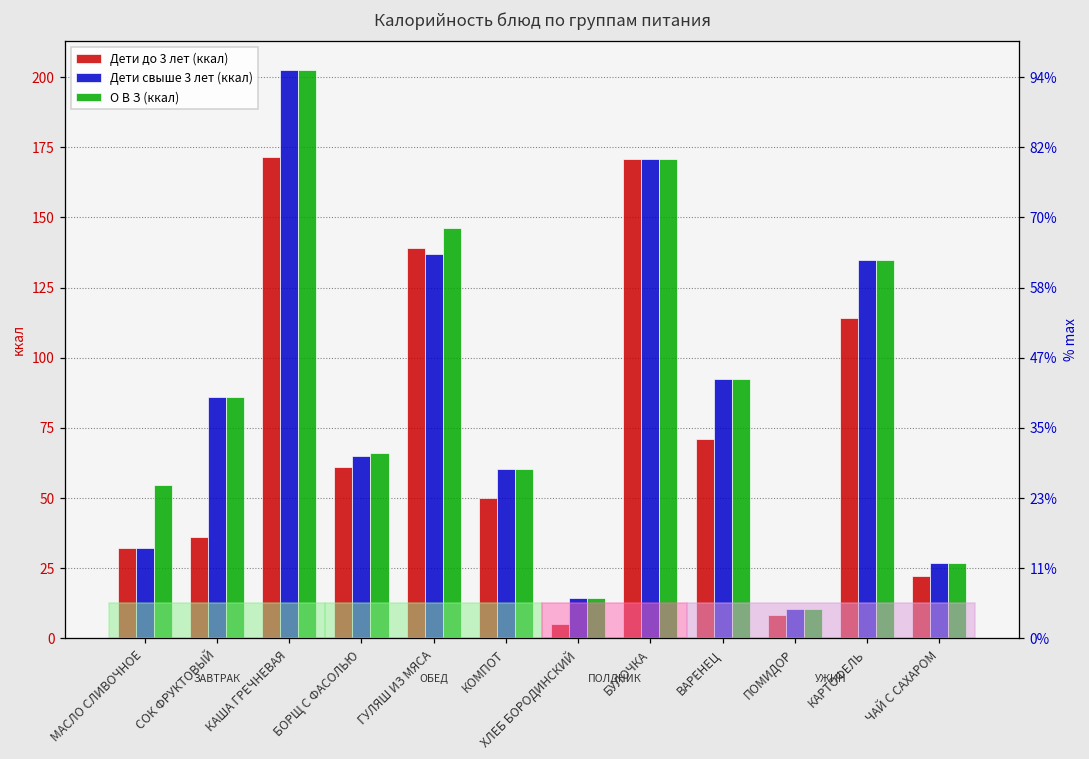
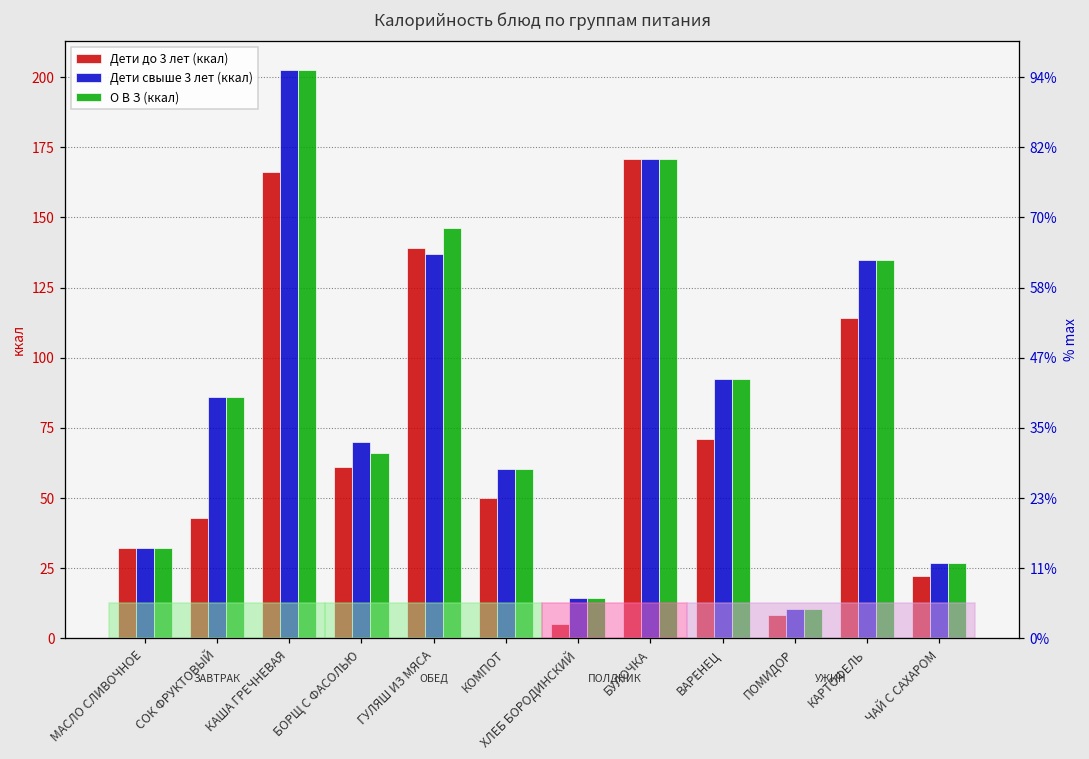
О В З (ккал), МАСЛО СЛИВОЧНОЕ: 55 -> 32
Дети до 3 лет (ккал), СОК ФРУКТОВЫЙ: 36 -> 43
Дети до 3 лет (ккал), КАША ГРЕЧНЕВАЯ: 171 -> 166
Дети свыше 3 лет (ккал), БОРЩ С ФАСОЛЬЮ: 65 -> 70
